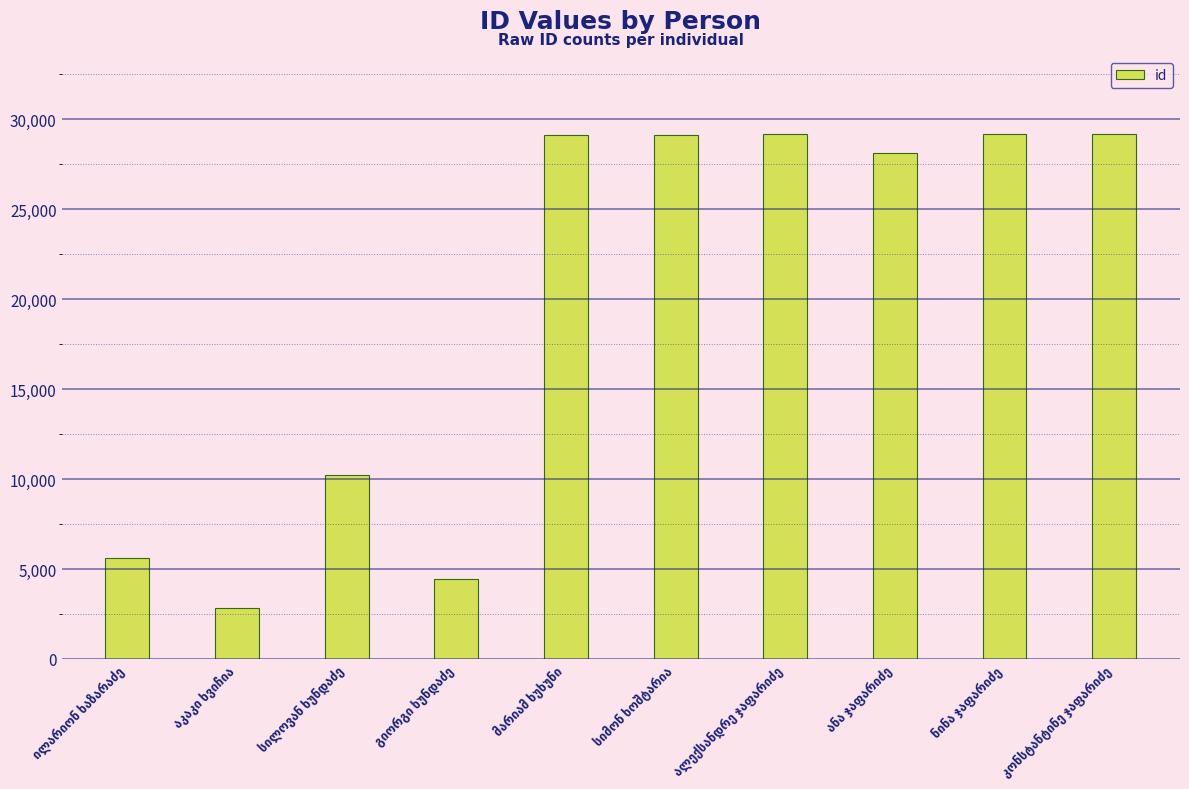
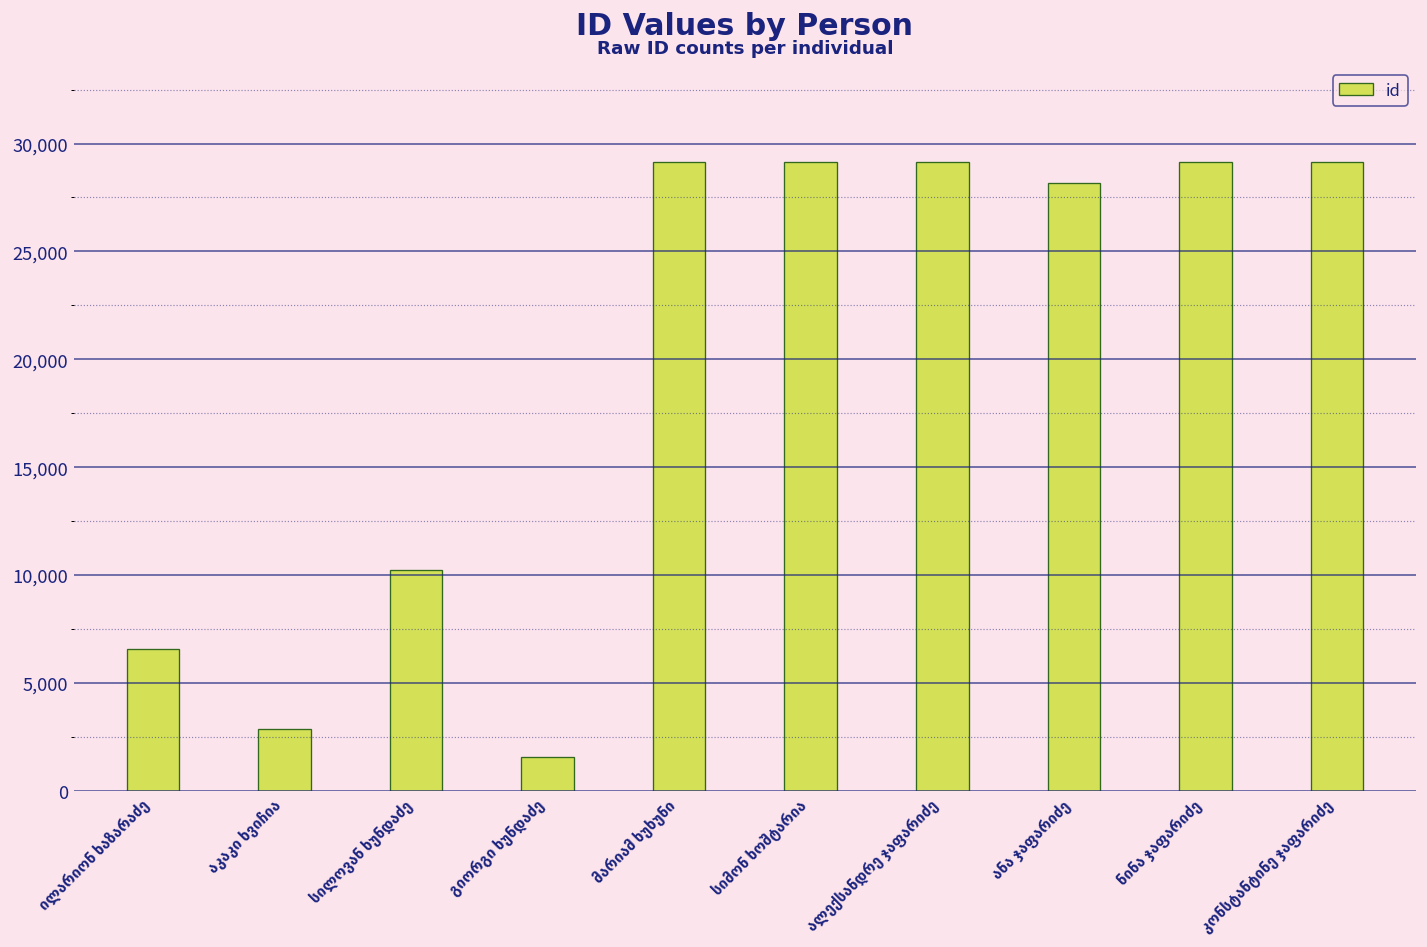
ილარიონ ხაზარაძე: 5,600 -> 6,600
გიორგი ხუნდაძე: 4,500 -> 1,600
